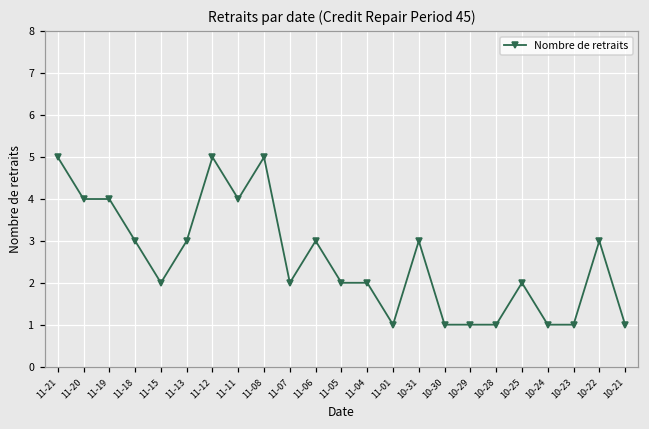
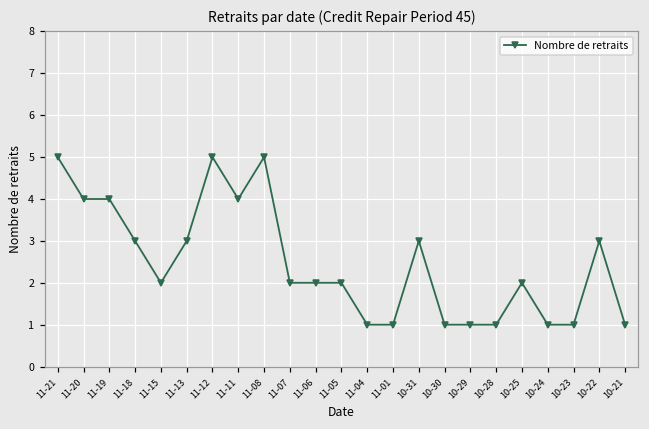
11-06: 3 -> 2
11-04: 2 -> 1
